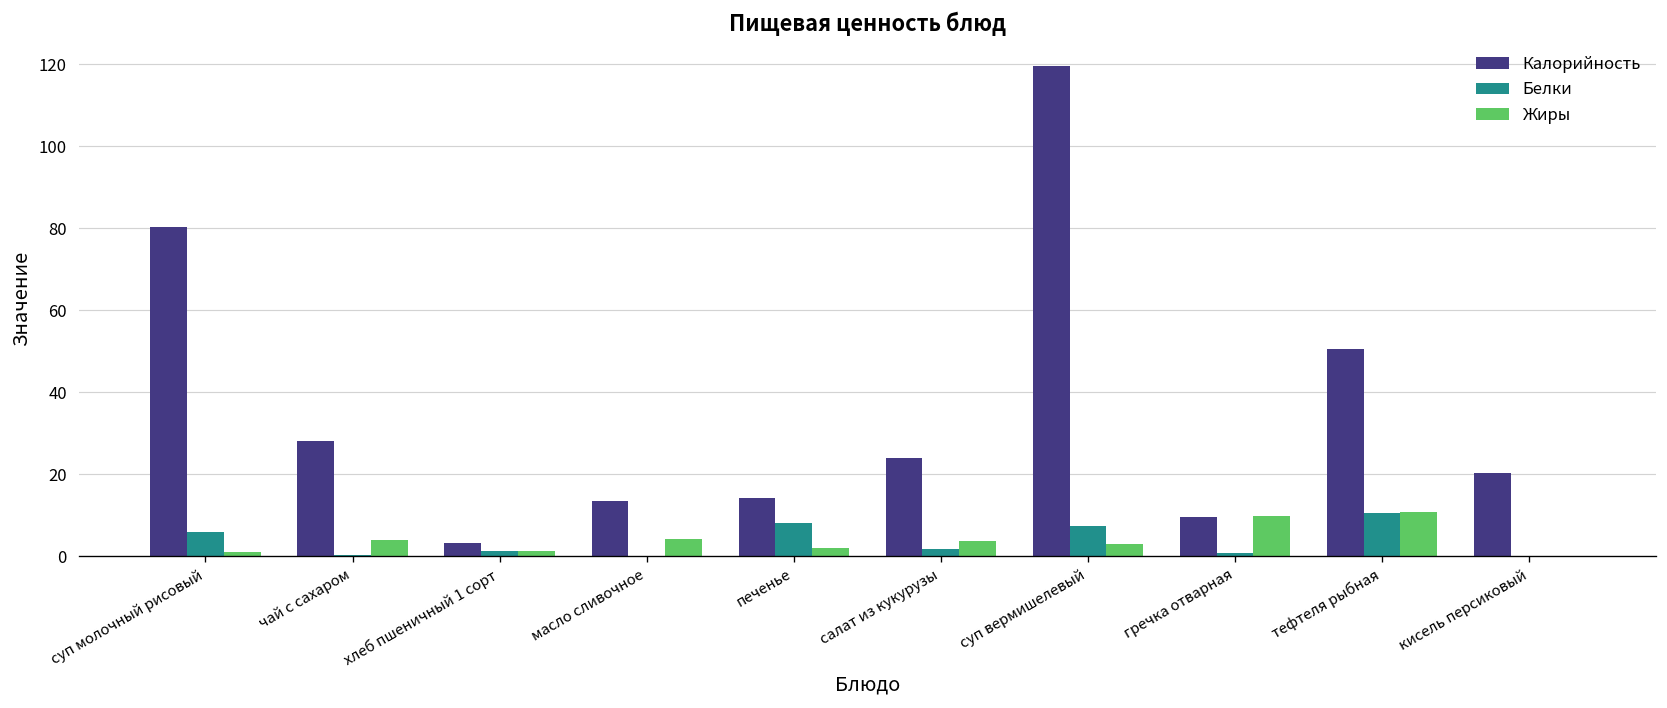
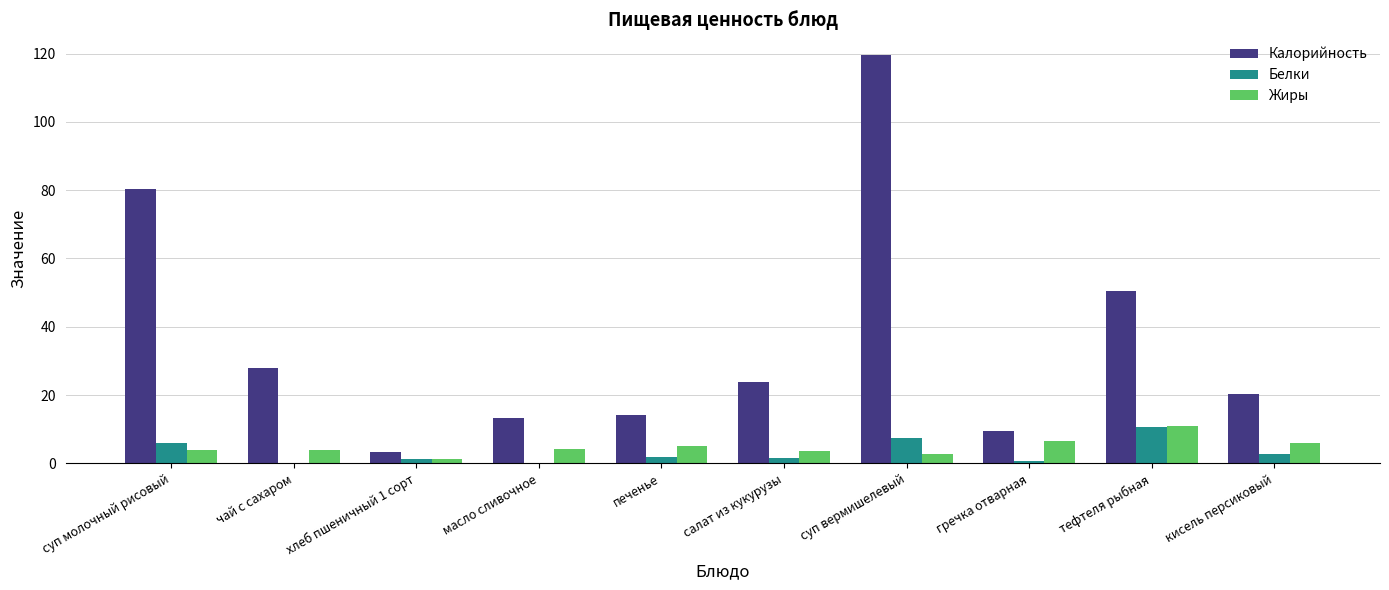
Жиры, суп молочный рисовый: 1 -> 4
Белки, печенье: 8 -> 2
Жиры, печенье: 2 -> 5
Жиры, гречка отварная: 10 -> 7
Белки, кисель персиковый: 0 -> 3
Жиры, кисель персиковый: 0 -> 6
